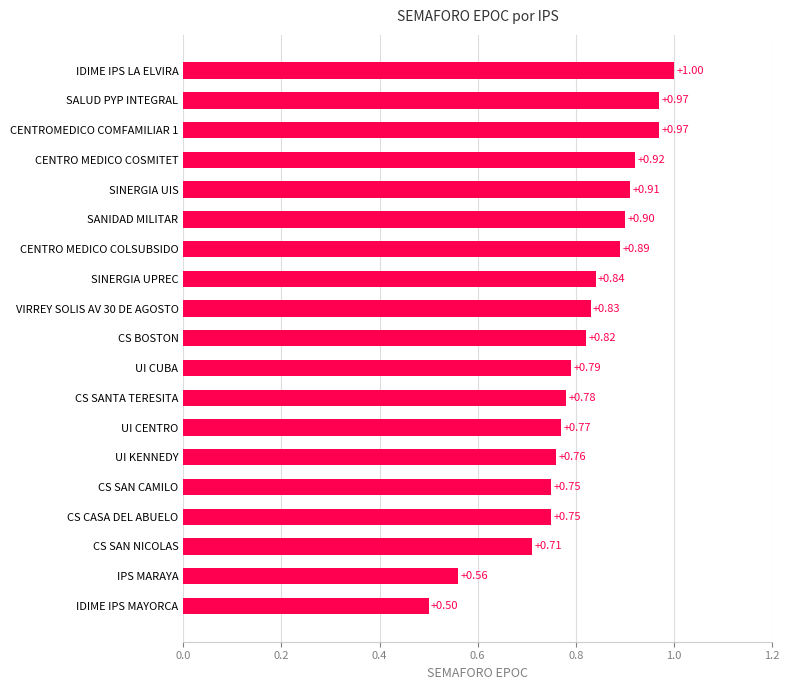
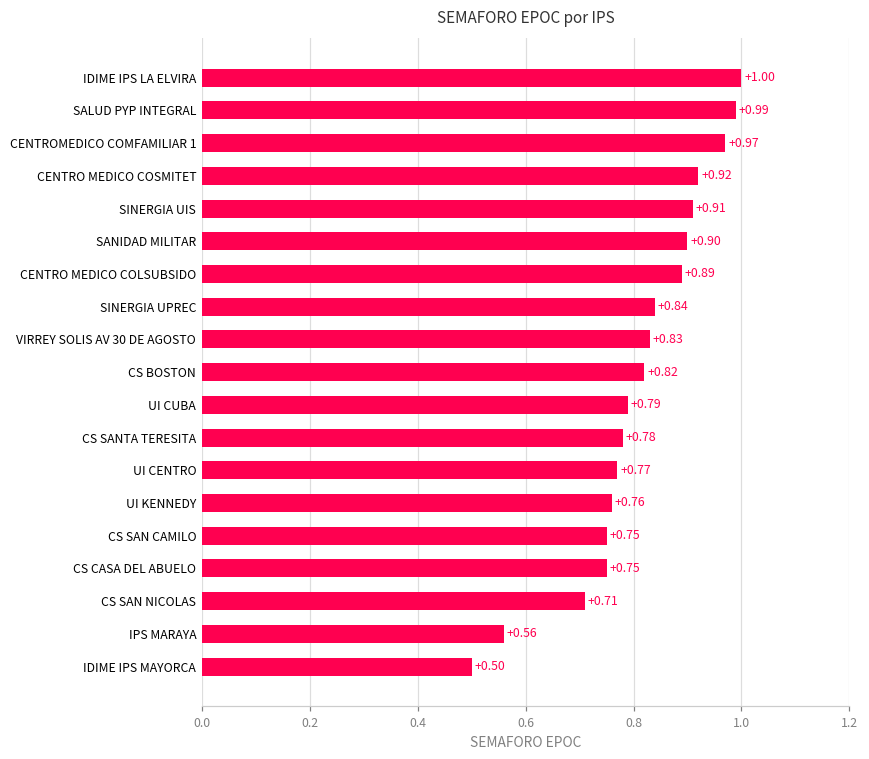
SALUD PYP INTEGRAL: +0.97 -> +0.99
